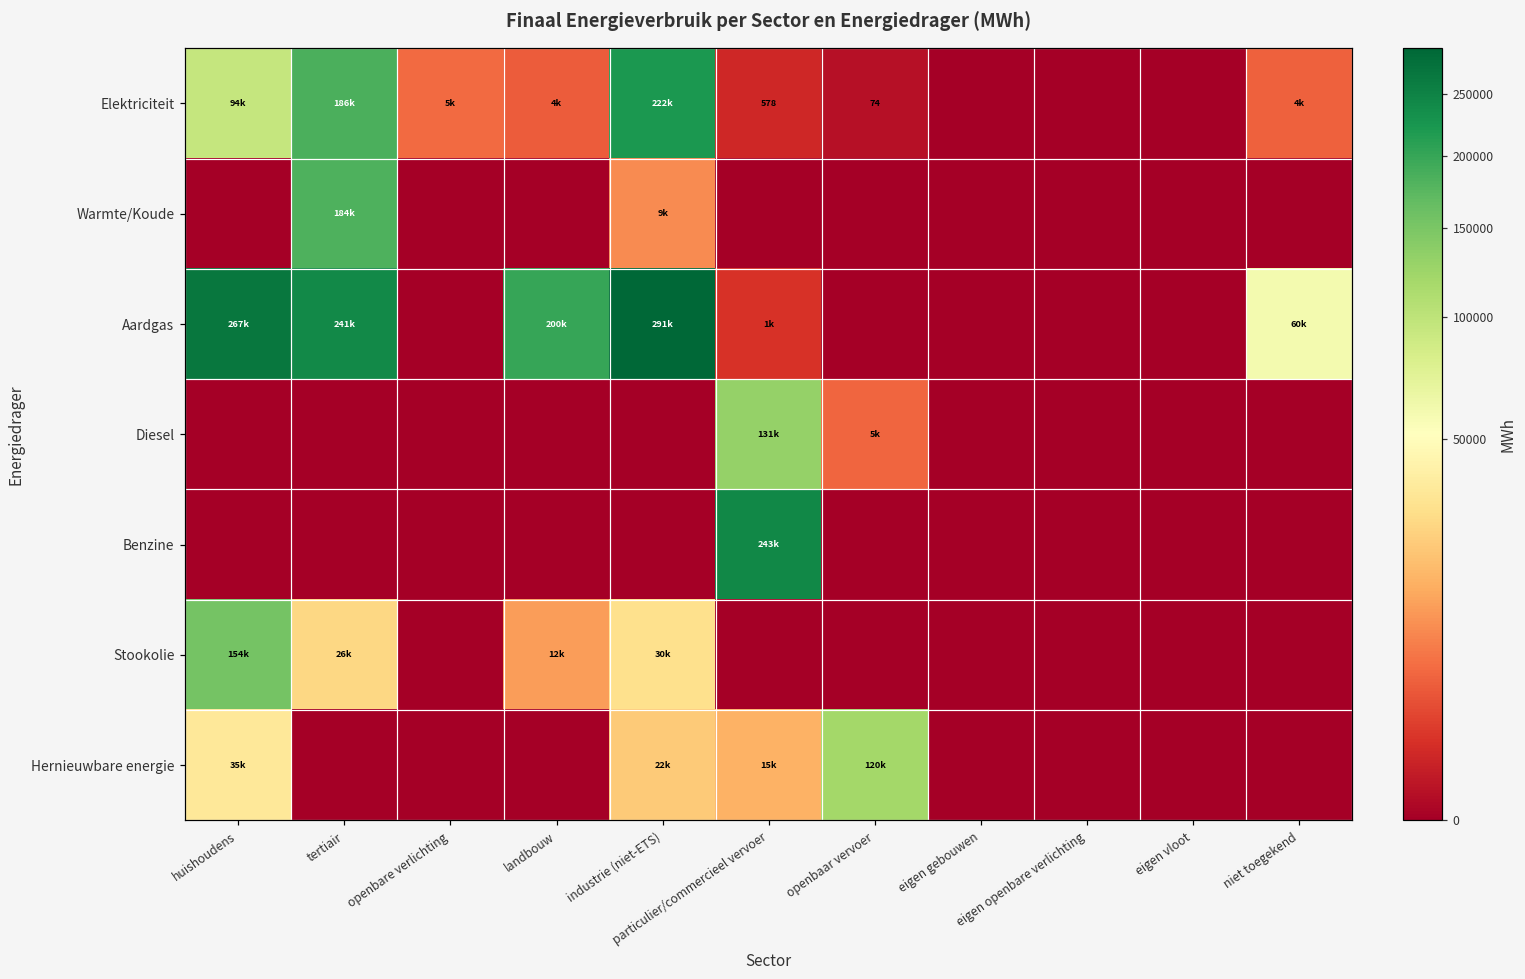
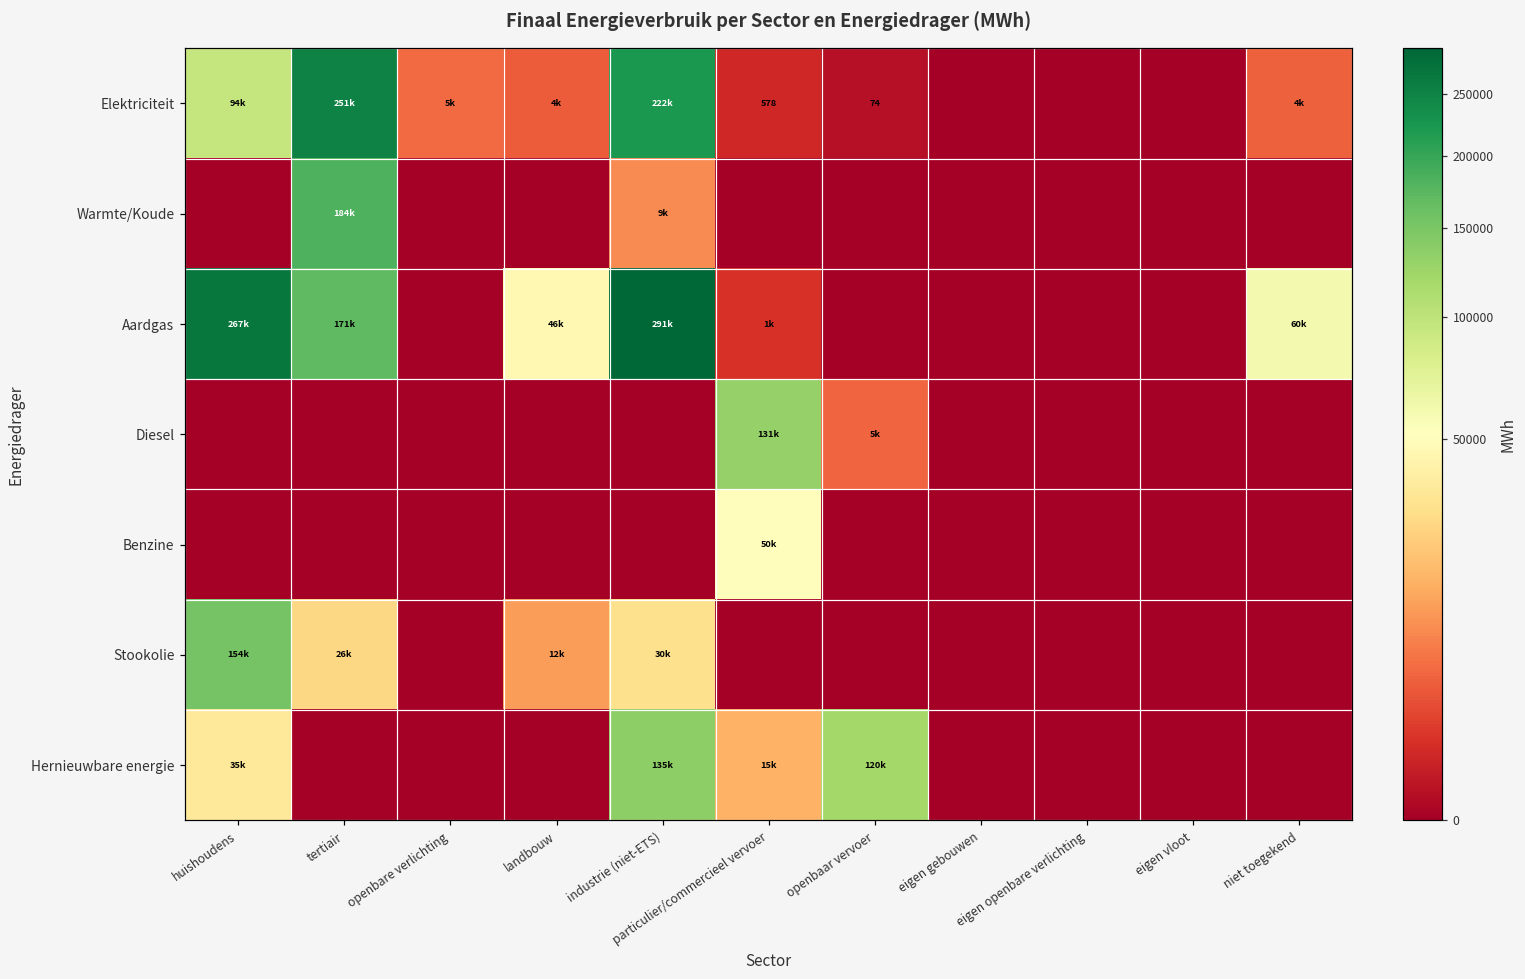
Elektriciteit, tertiair: 186k -> 251k
Aardgas, tertiair: 241k -> 171k
Aardgas, landbouw: 200k -> 46k
Benzine, particulier/commercieel vervoer: 243k -> 50k
Hernieuwbare energie, industrie (niet-ETS): 22k -> 135k
